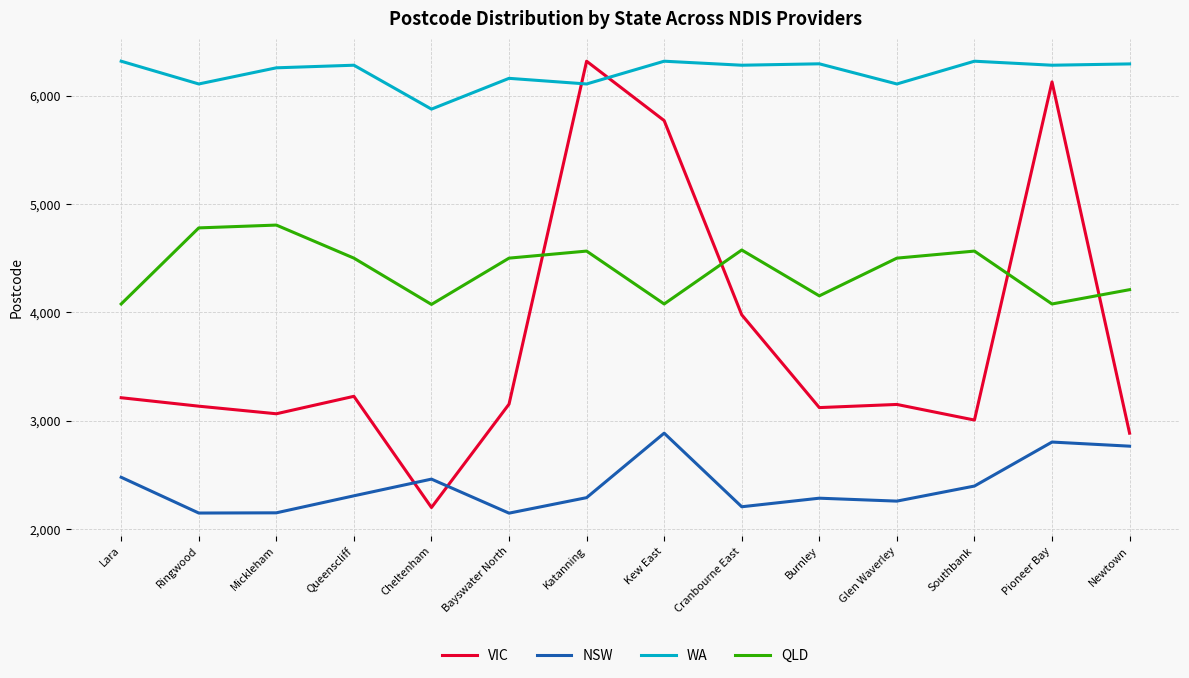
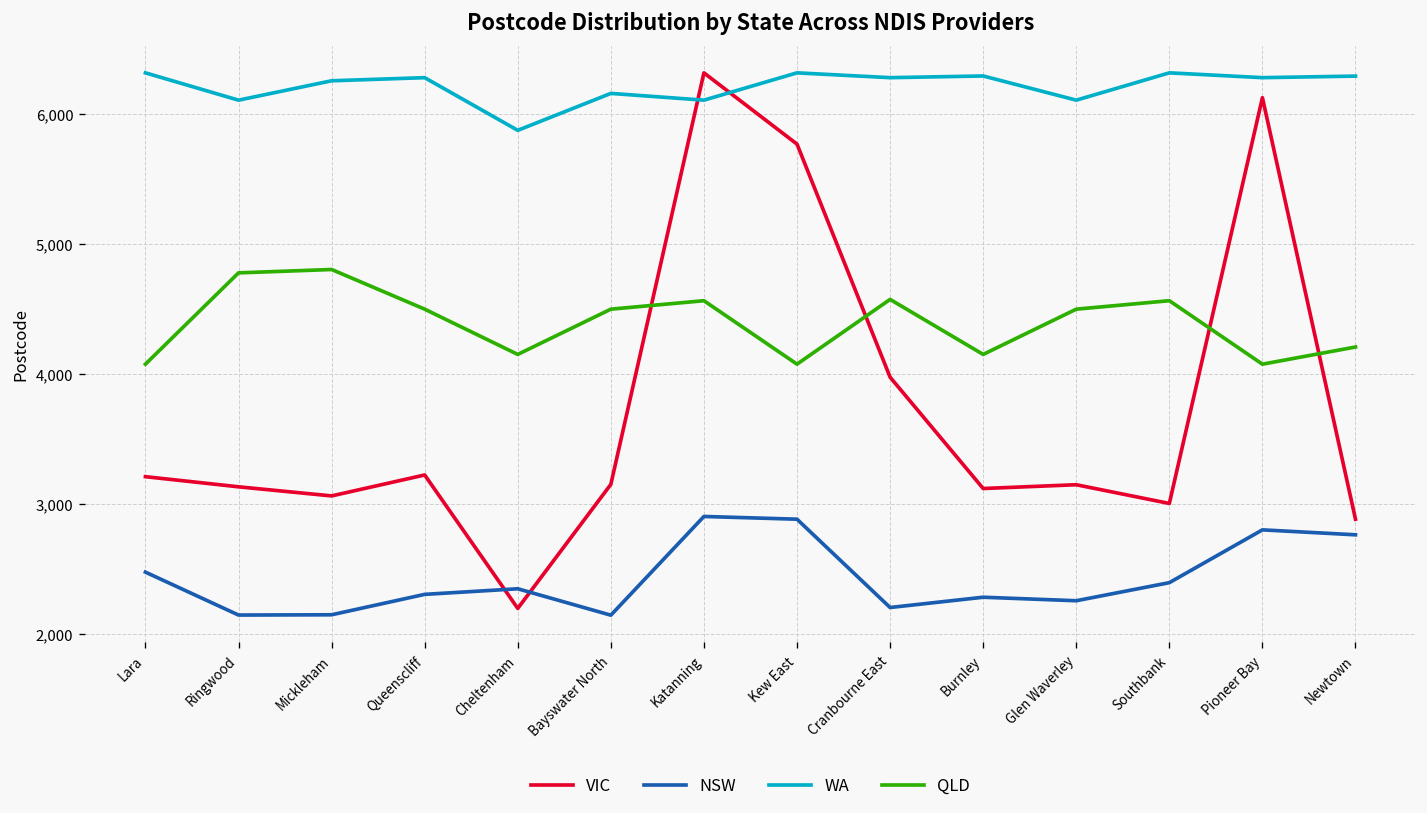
NSW, Cheltenham: 2,460 -> 2,350
QLD, Cheltenham: 4,070 -> 4,150
NSW, Katanning: 2,290 -> 2,910
